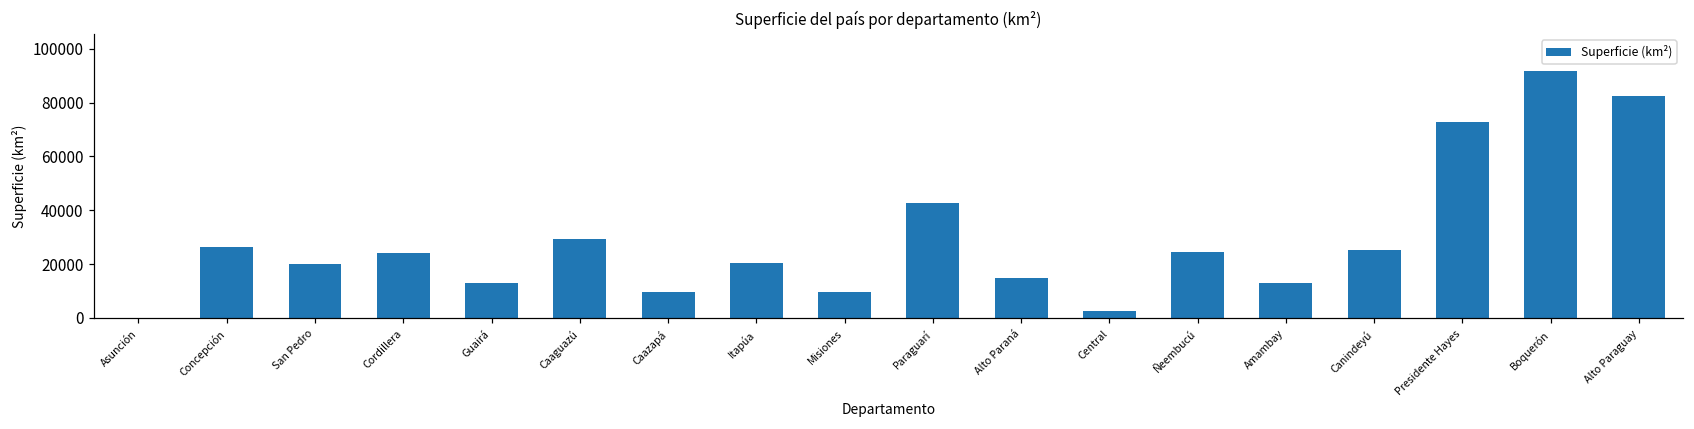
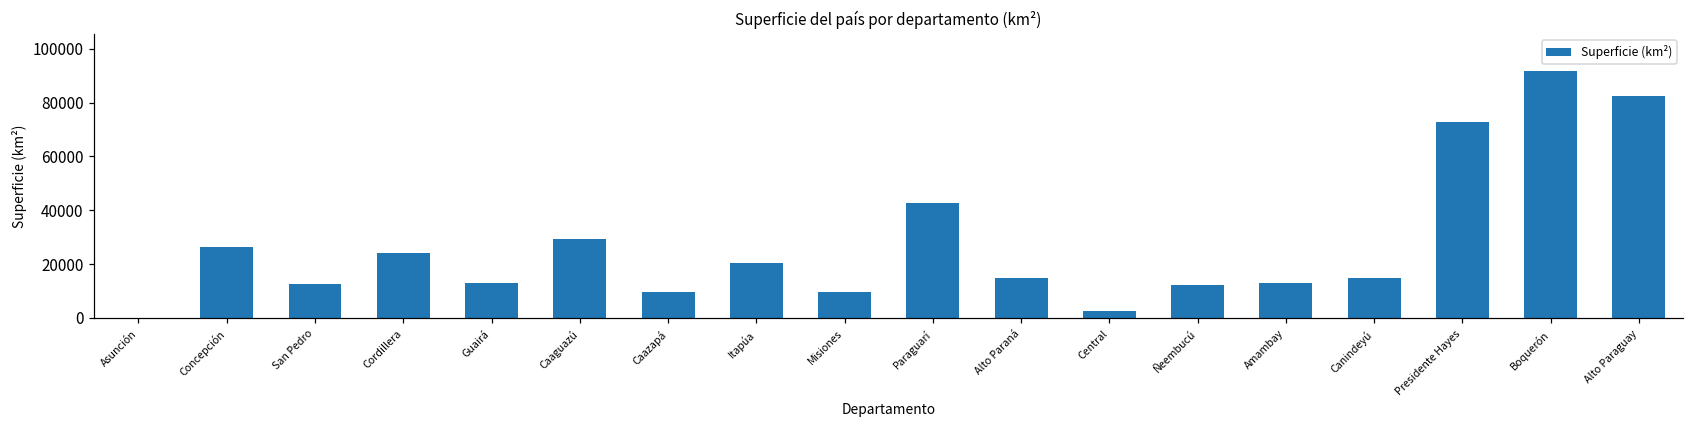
San Pedro: 20000 -> 13000
Ñeembucú: 24000 -> 12000
Canindeyú: 25000 -> 15000
